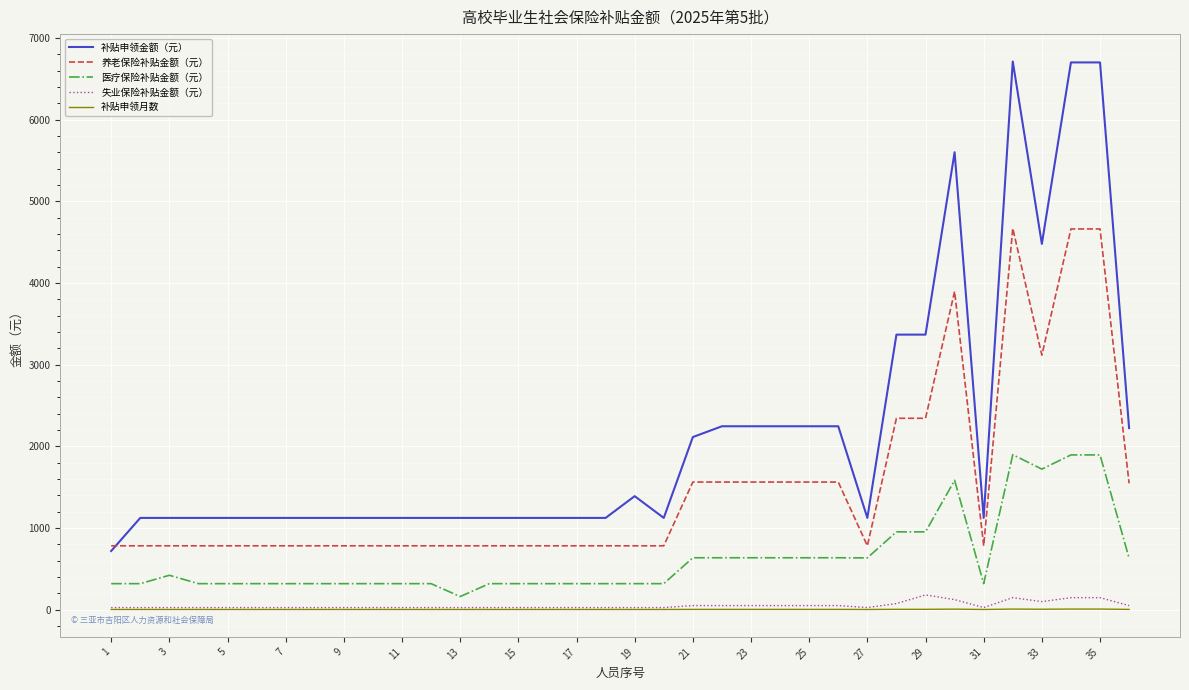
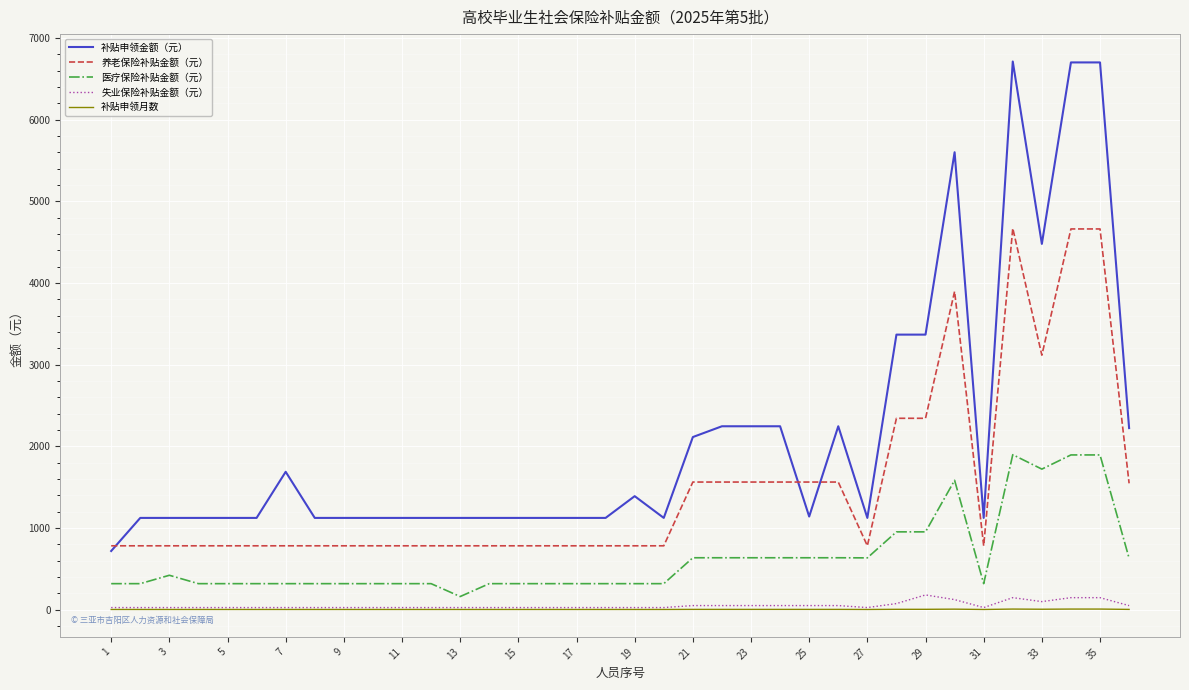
补贴申领金额（元）, 7: 1100 -> 1700
补贴申领金额（元）, 25: 2200 -> 1100
